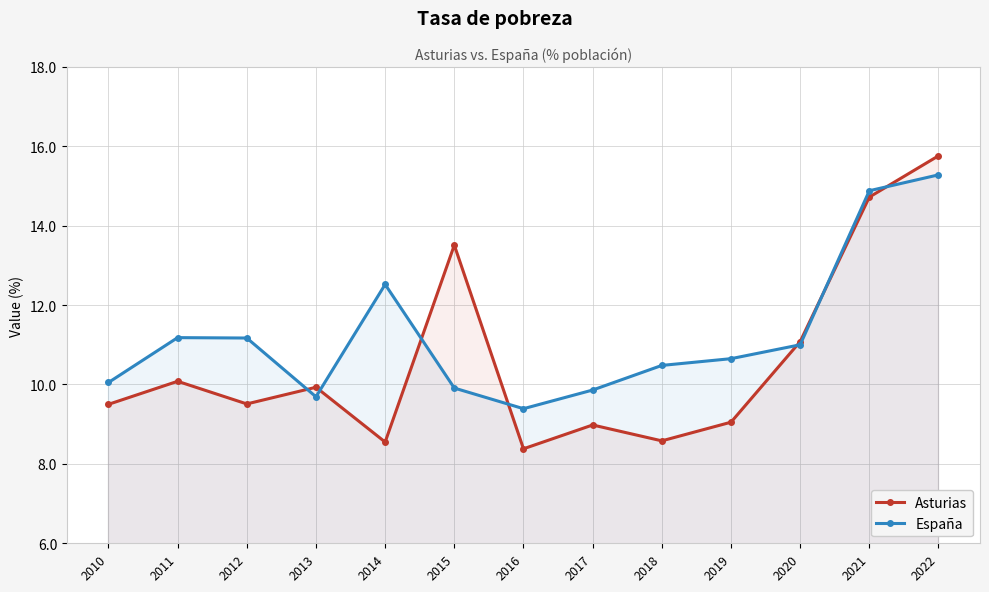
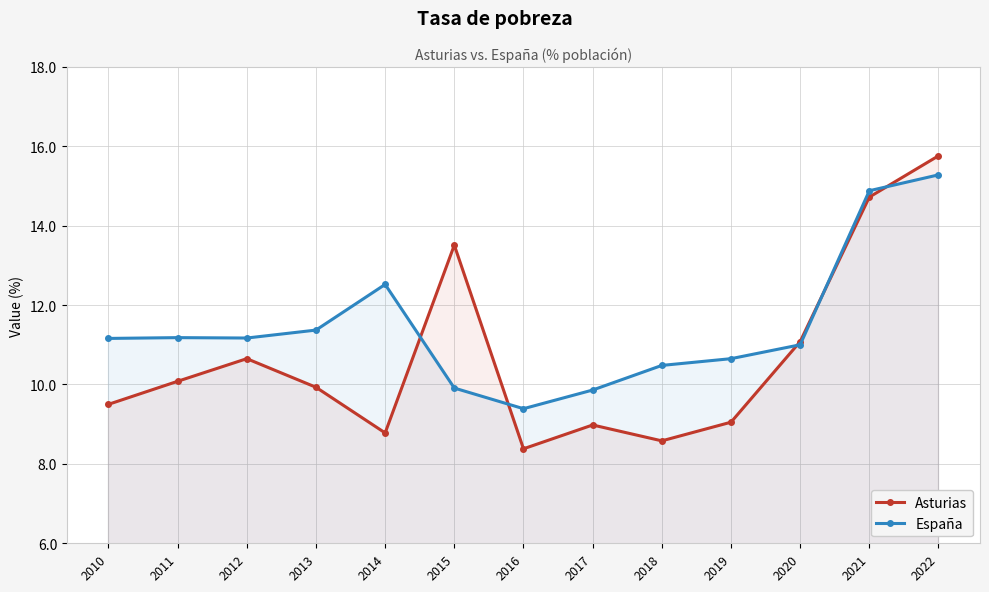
España, 2010: 10.1 -> 11.2
Asturias, 2012: 9.5 -> 10.7
España, 2013: 9.7 -> 11.4
Asturias, 2014: 8.6 -> 8.8
